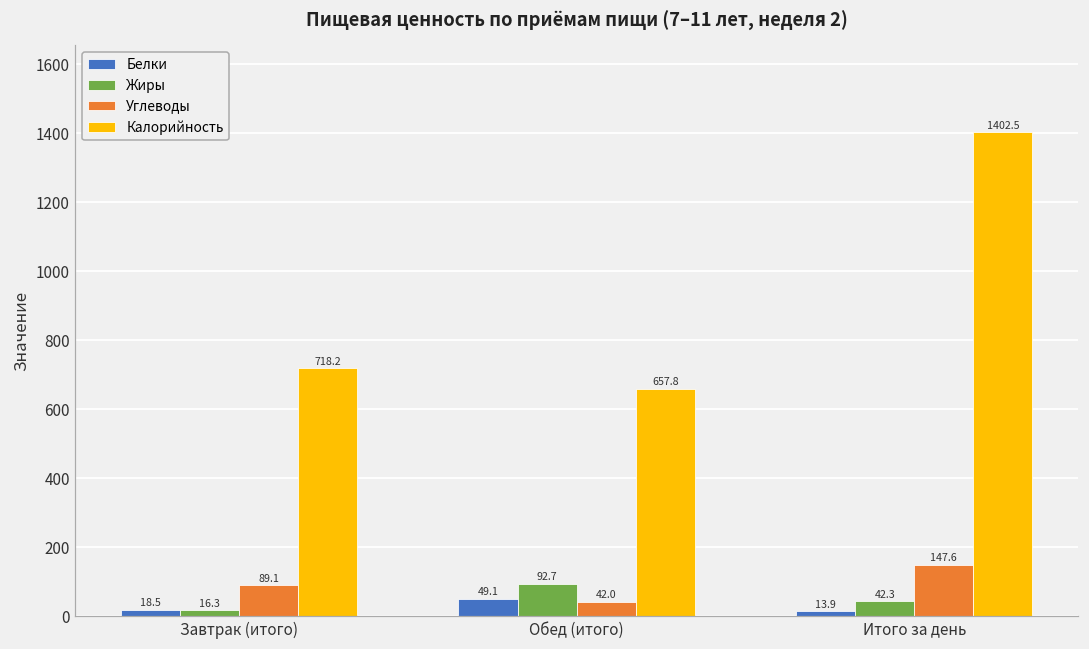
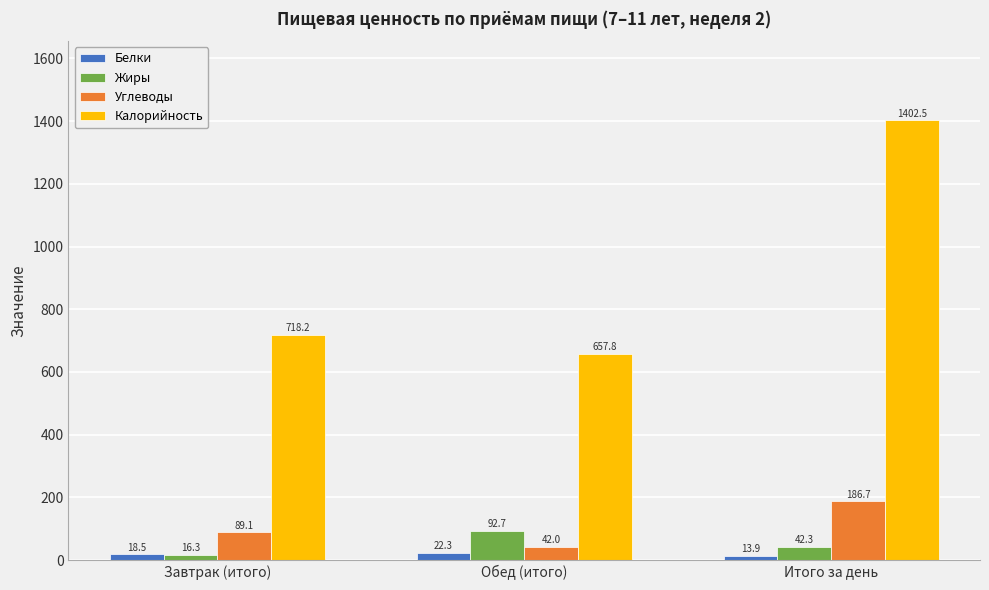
Белки, Обед (итого): 49.1 -> 22.3
Углеводы, Итого за день: 147.6 -> 186.7
